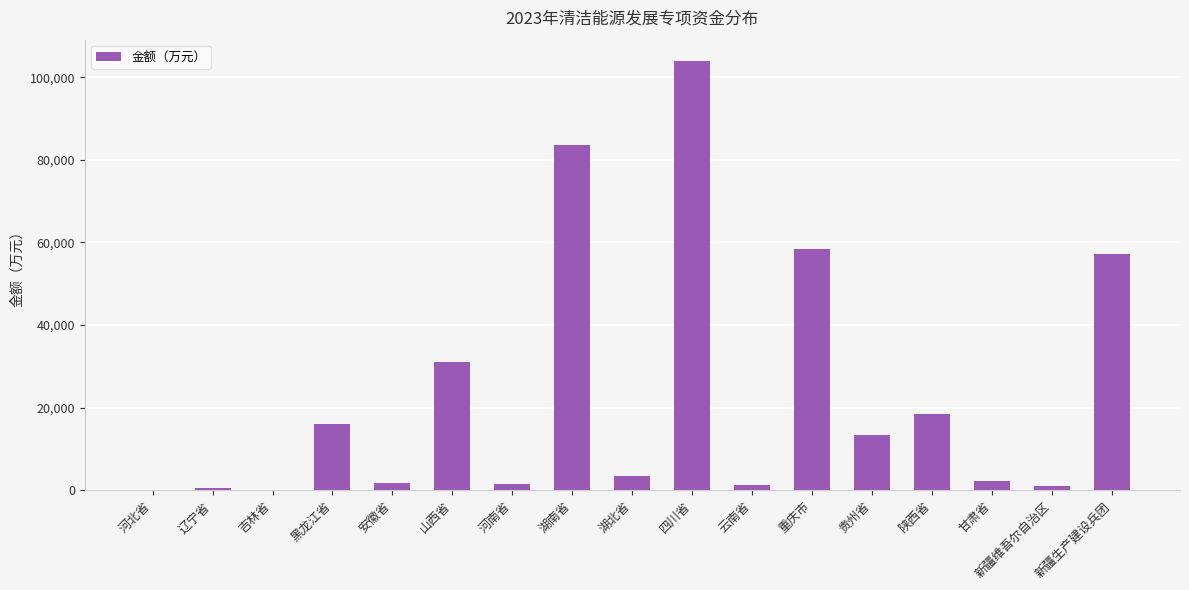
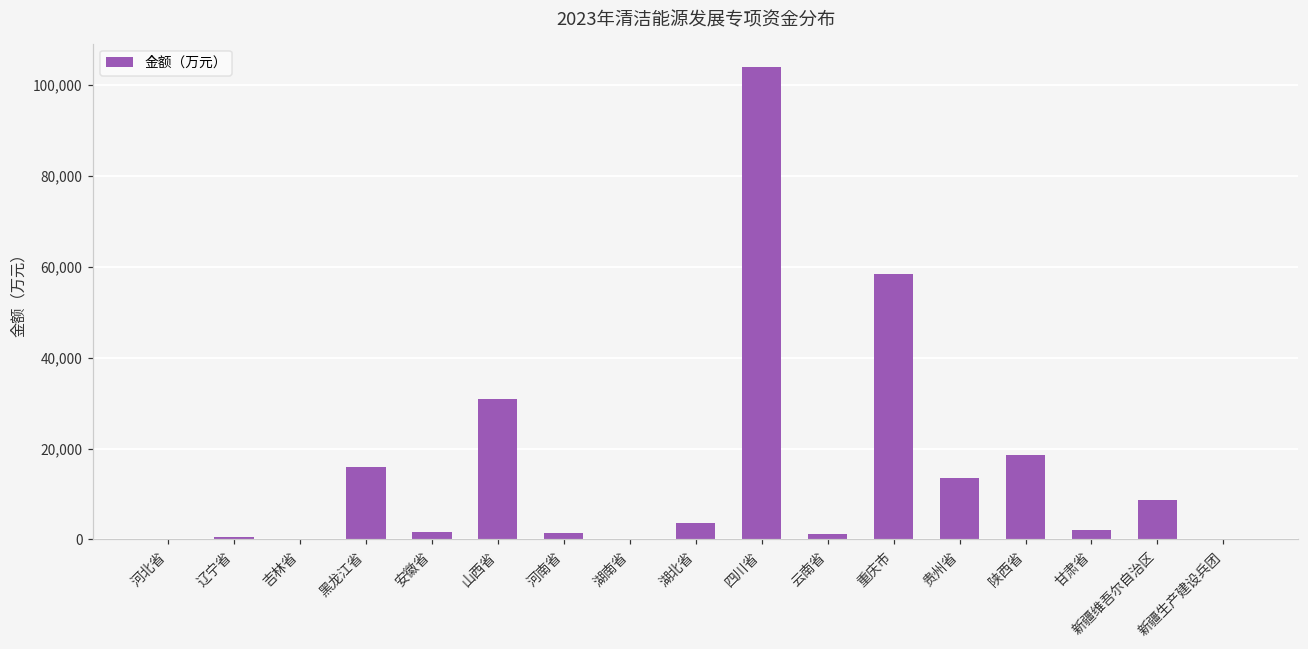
湖南省: 84,000 -> 0
新疆维吾尔自治区: 1,000 -> 9,000
新疆生产建设兵团: 57,000 -> 0
